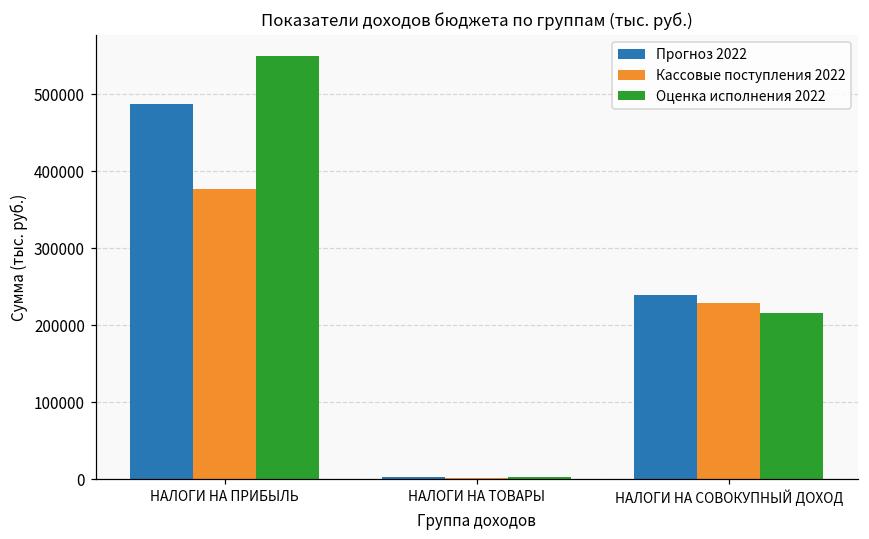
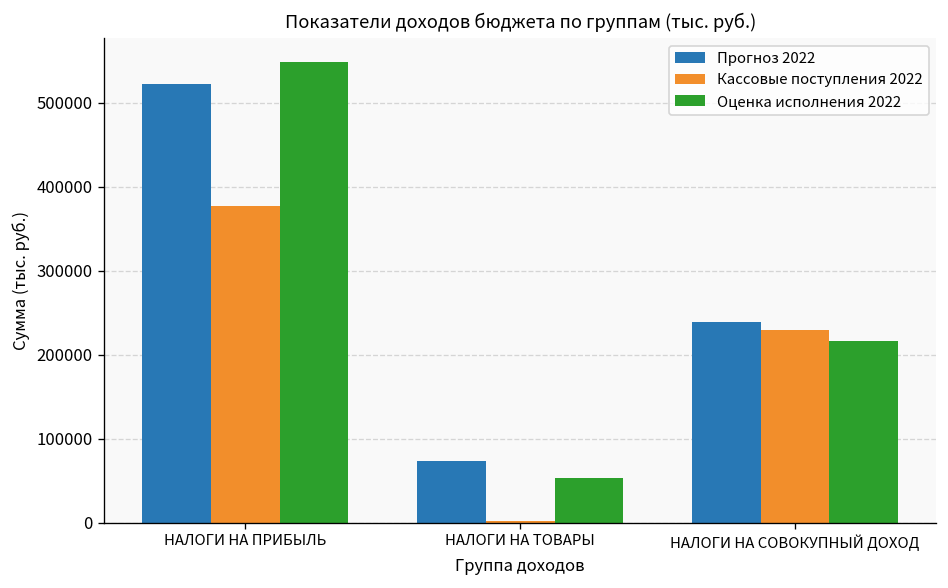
Прогноз 2022, НАЛОГИ НА ПРИБЫЛЬ: 490000 -> 520000
Прогноз 2022, НАЛОГИ НА ТОВАРЫ: 0 -> 70000
Оценка исполнения 2022, НАЛОГИ НА ТОВАРЫ: 0 -> 50000
